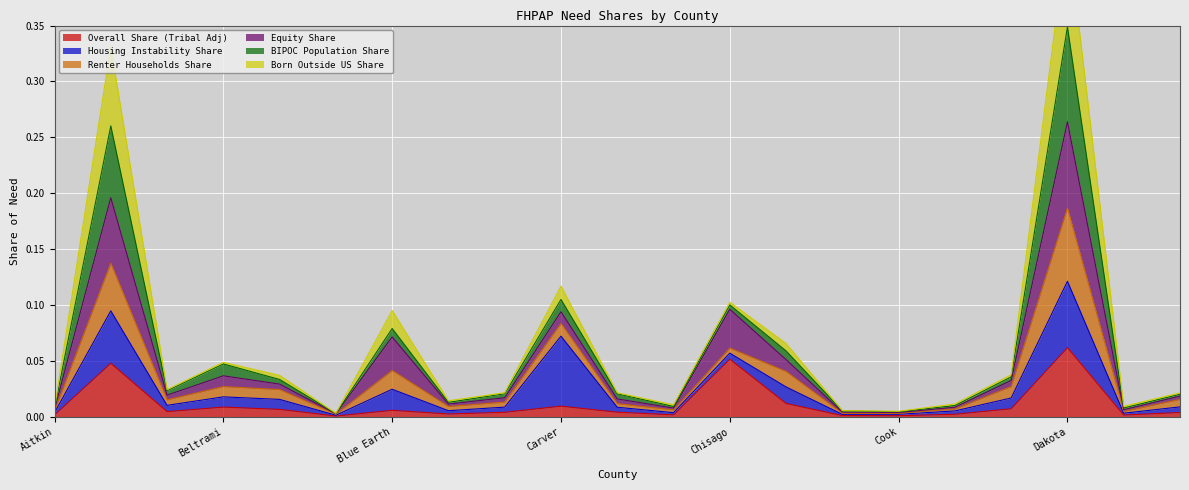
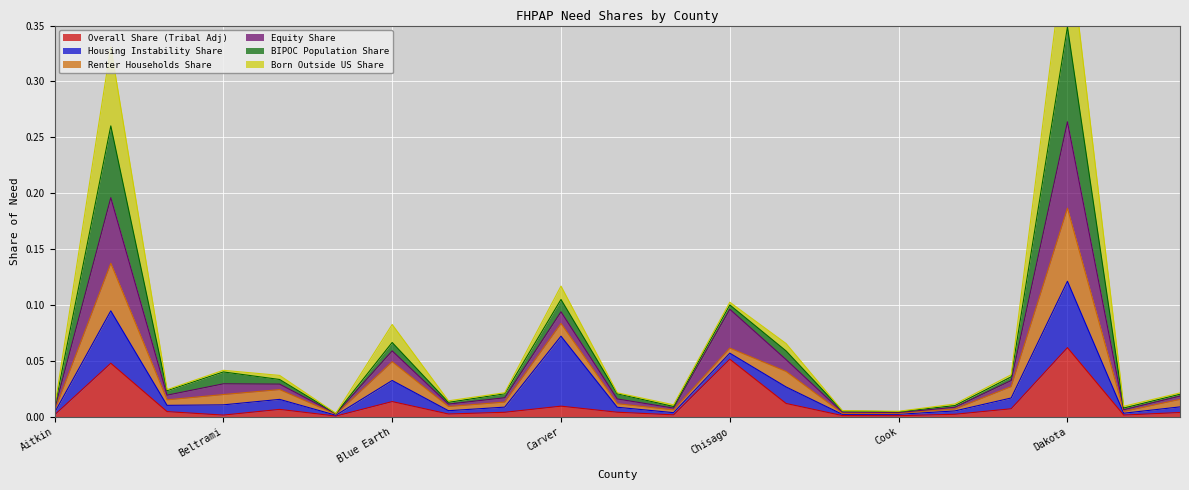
Overall Share (Tribal Adj), Beltrami: 0.009 -> 0.001
Overall Share (Tribal Adj), Blue Earth: 0.006 -> 0.014
Equity Share, Blue Earth: 0.030 -> 0.010
